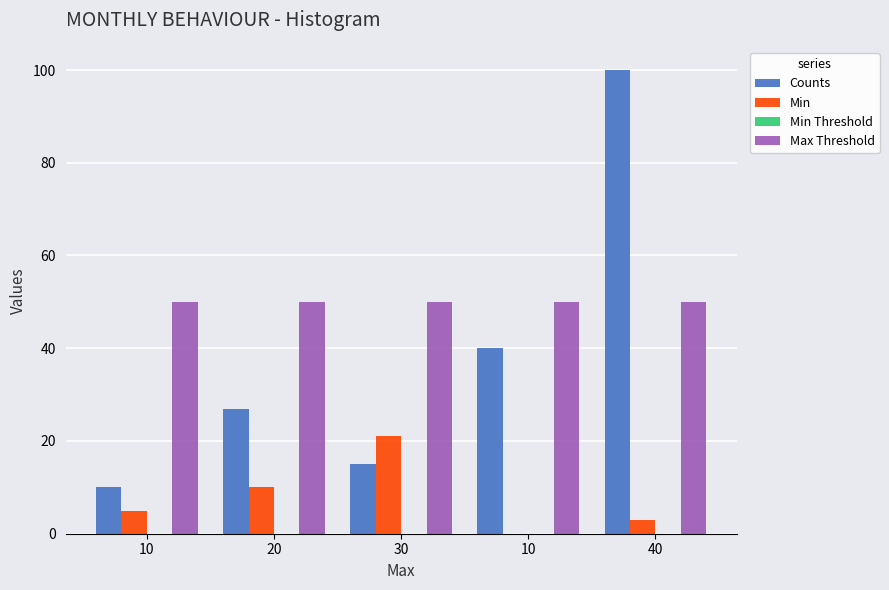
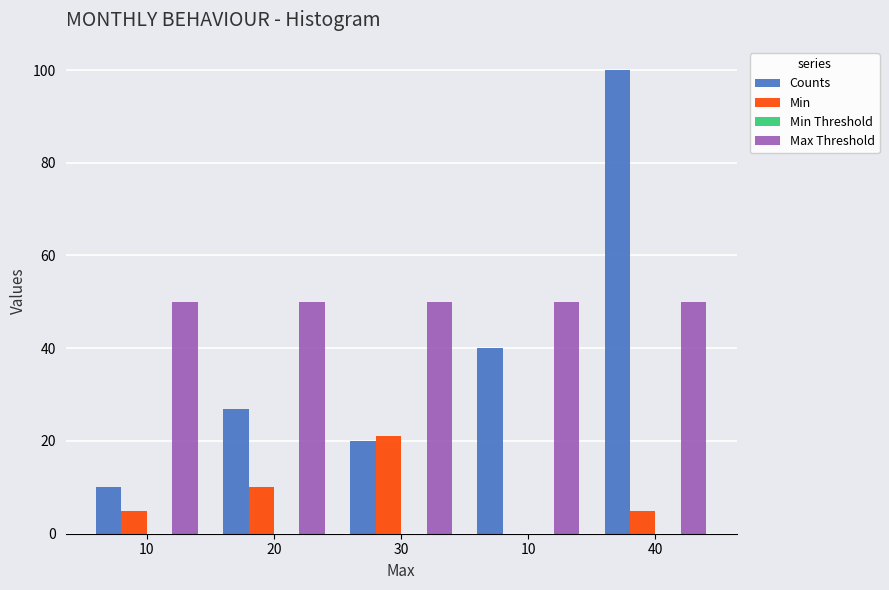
Counts, 30: 15 -> 20
Min, 40: 3 -> 5
